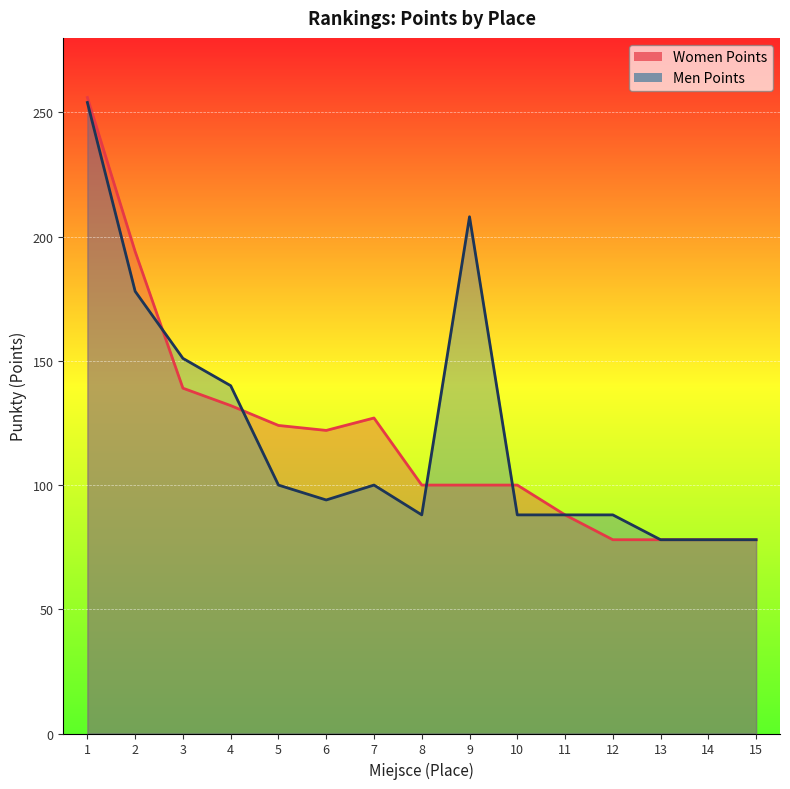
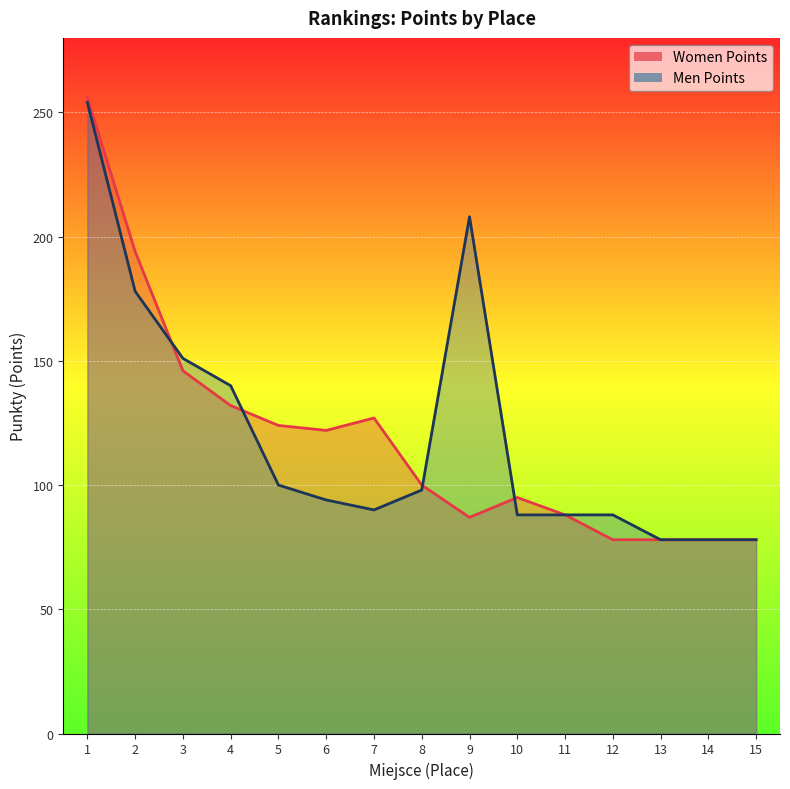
Women Points, 3: 139 -> 146
Men Points, 7: 100 -> 90
Men Points, 8: 88 -> 98
Women Points, 9: 100 -> 87
Women Points, 10: 100 -> 95
